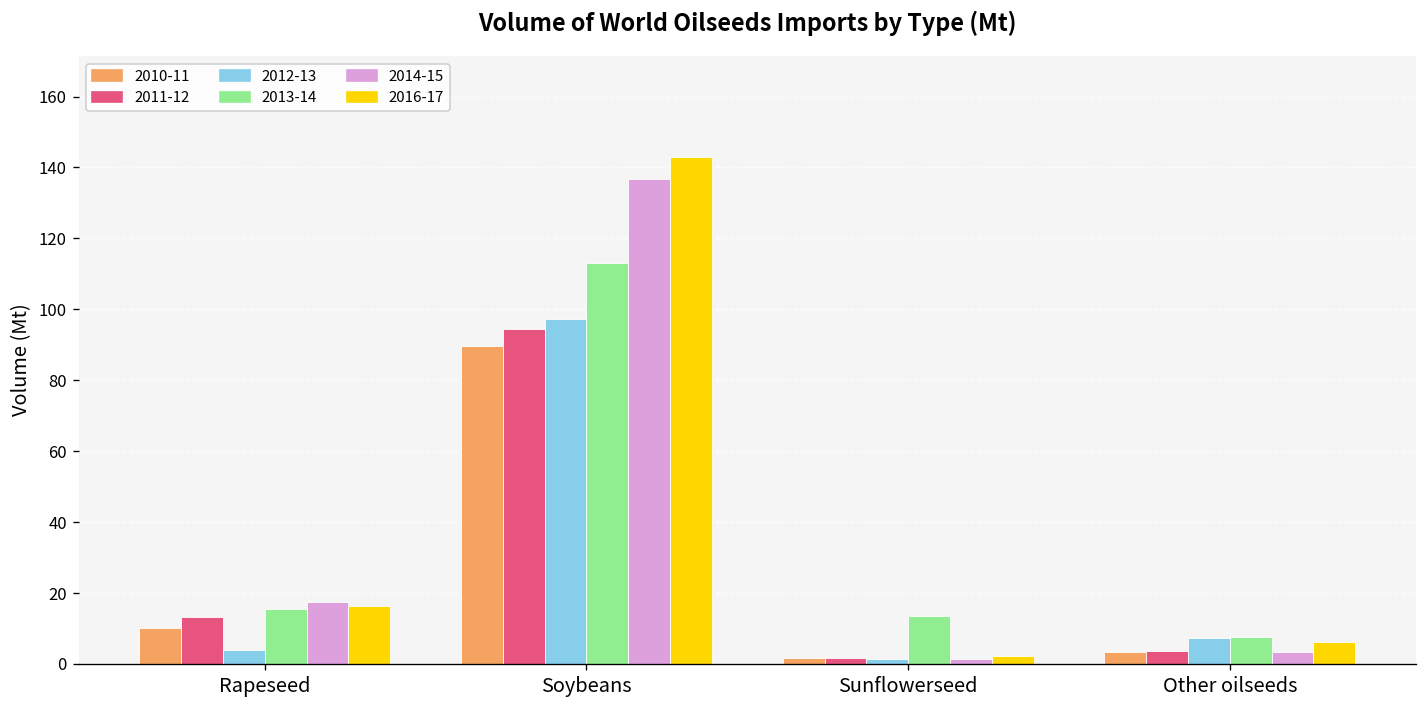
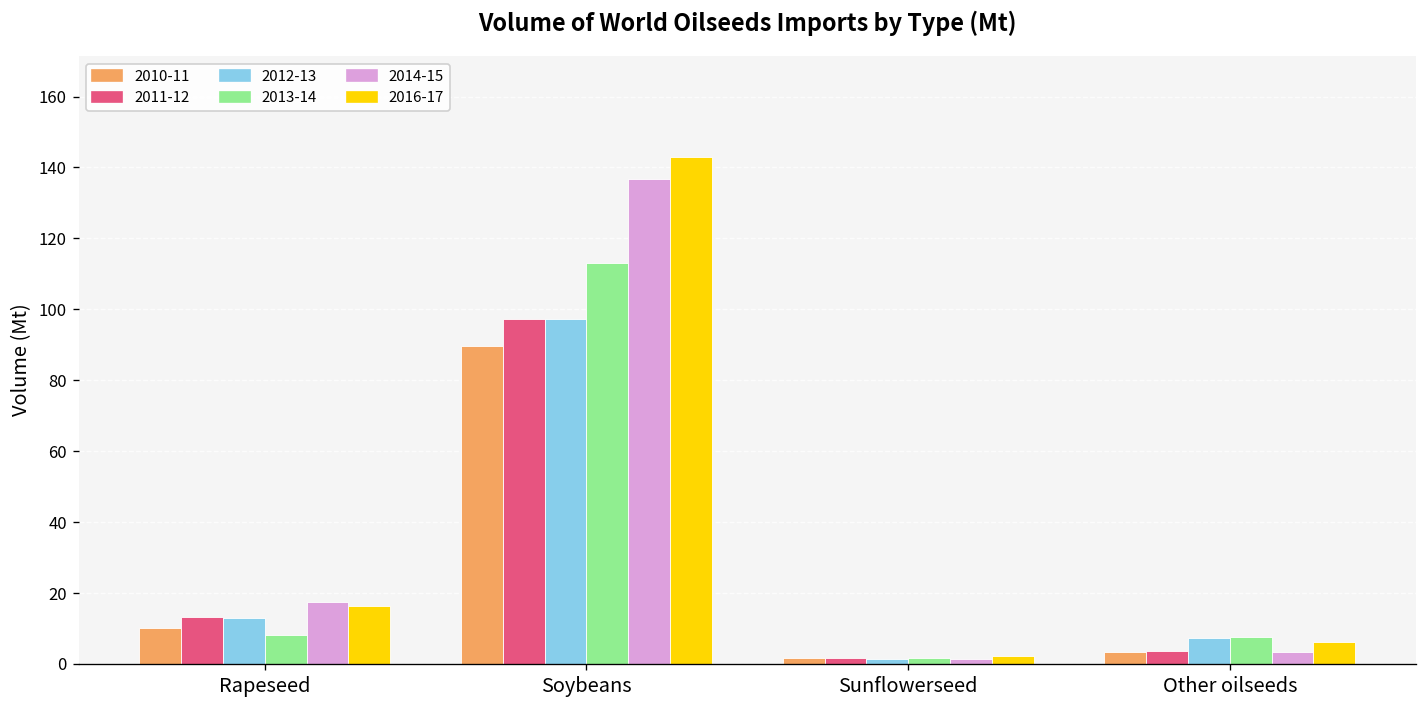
2012-13, Rapeseed: 4 -> 13
2013-14, Rapeseed: 16 -> 8
2011-12, Soybeans: 95 -> 97
2013-14, Sunflowerseed: 14 -> 2
